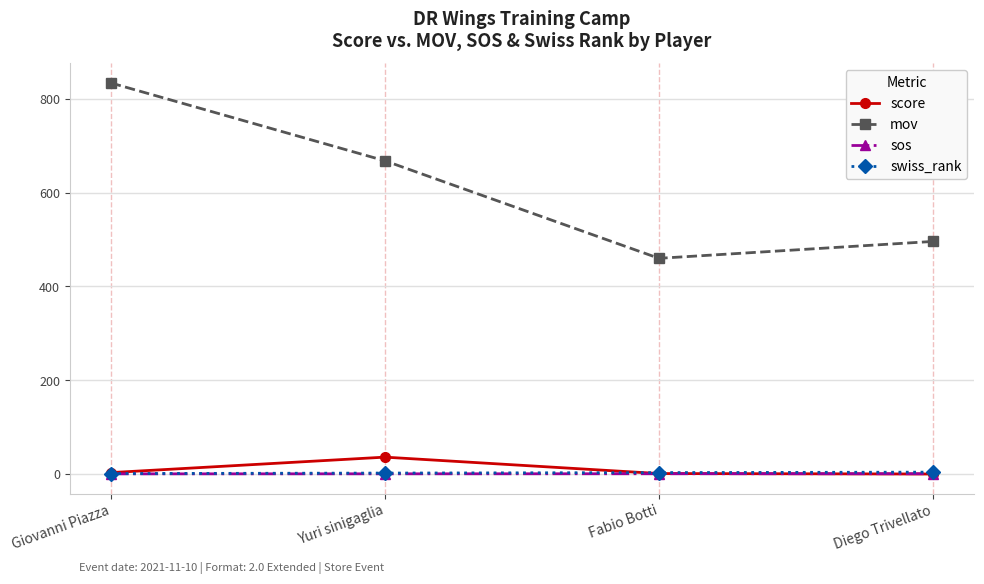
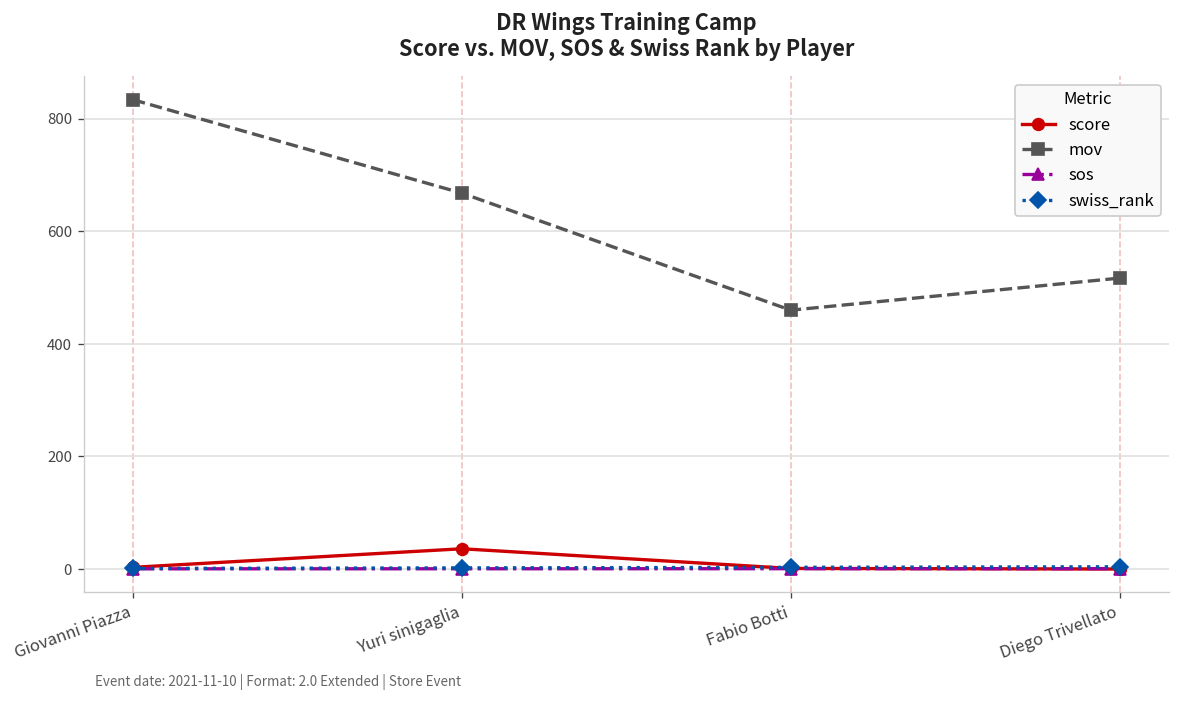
mov, Diego Trivellato: 500 -> 520
